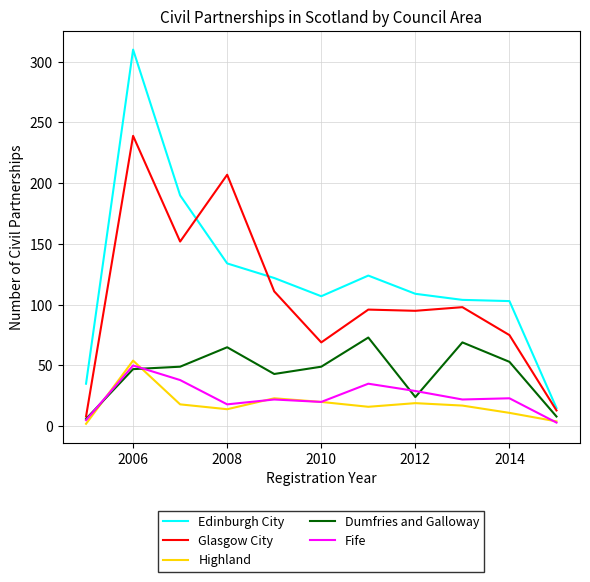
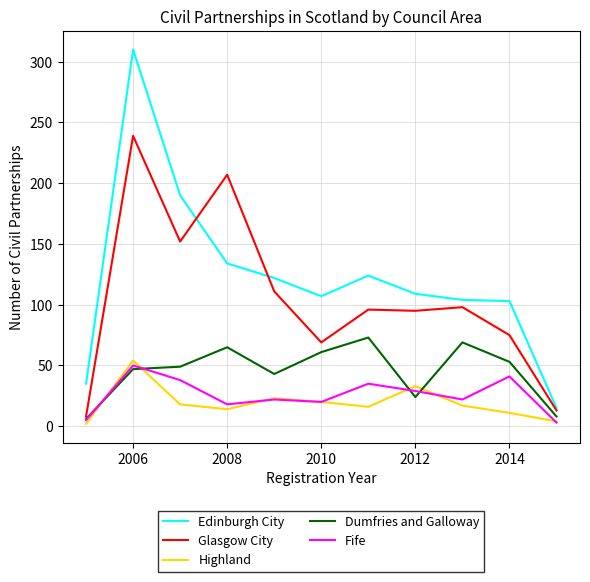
Dumfries and Galloway, 2010: 49 -> 61
Highland, 2012: 19 -> 33
Fife, 2014: 23 -> 41
